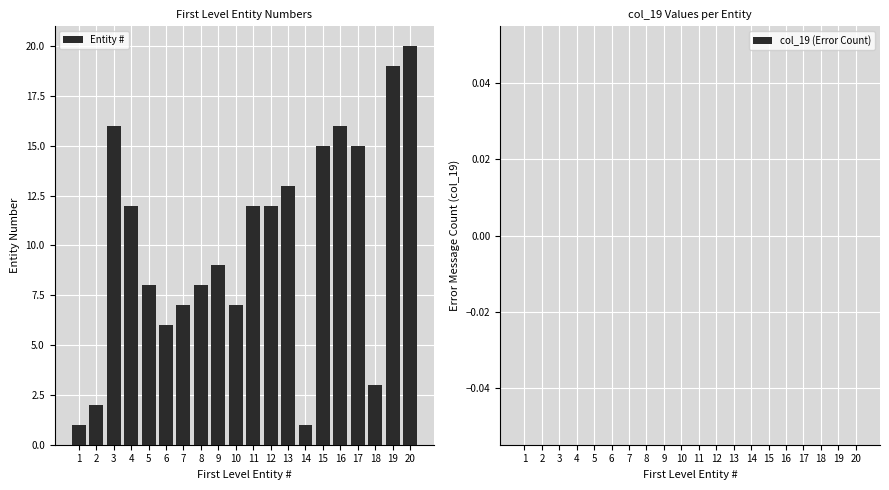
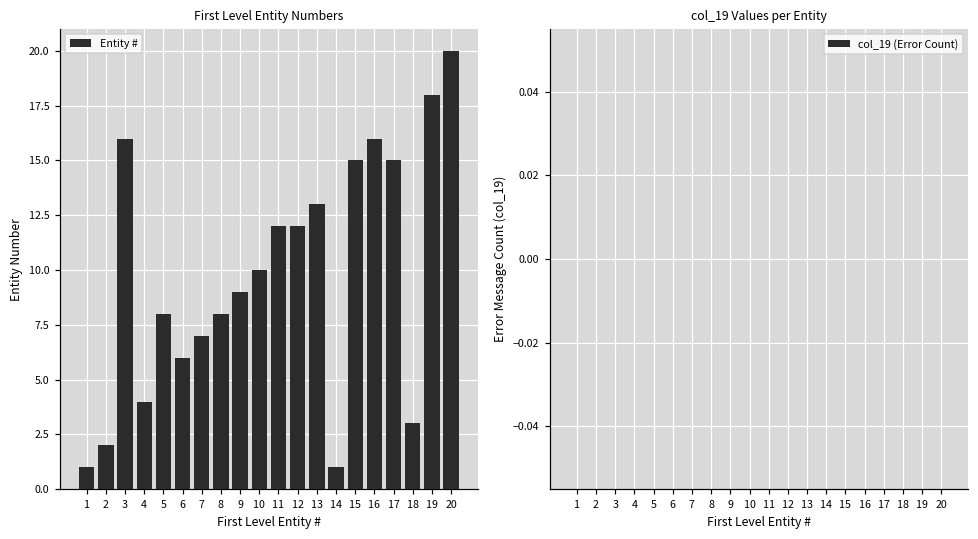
First Level Entity Numbers, 4: 12 -> 4
First Level Entity Numbers, 10: 7 -> 10
First Level Entity Numbers, 19: 19 -> 18
